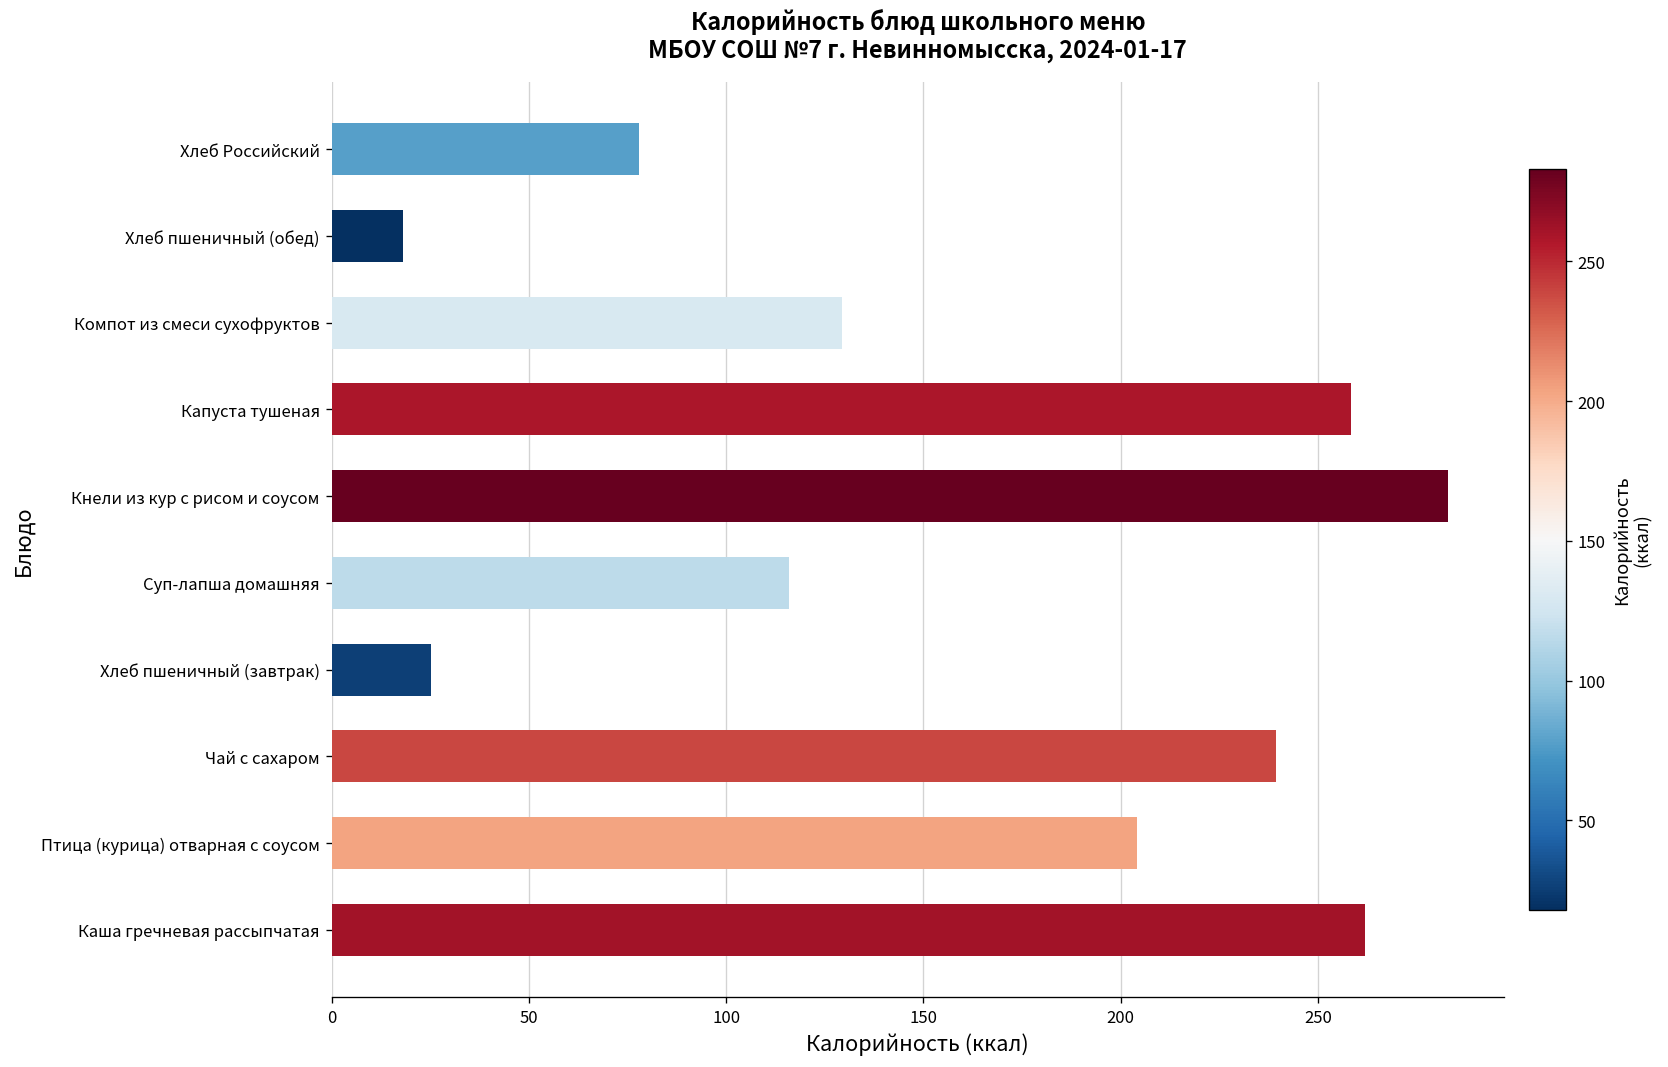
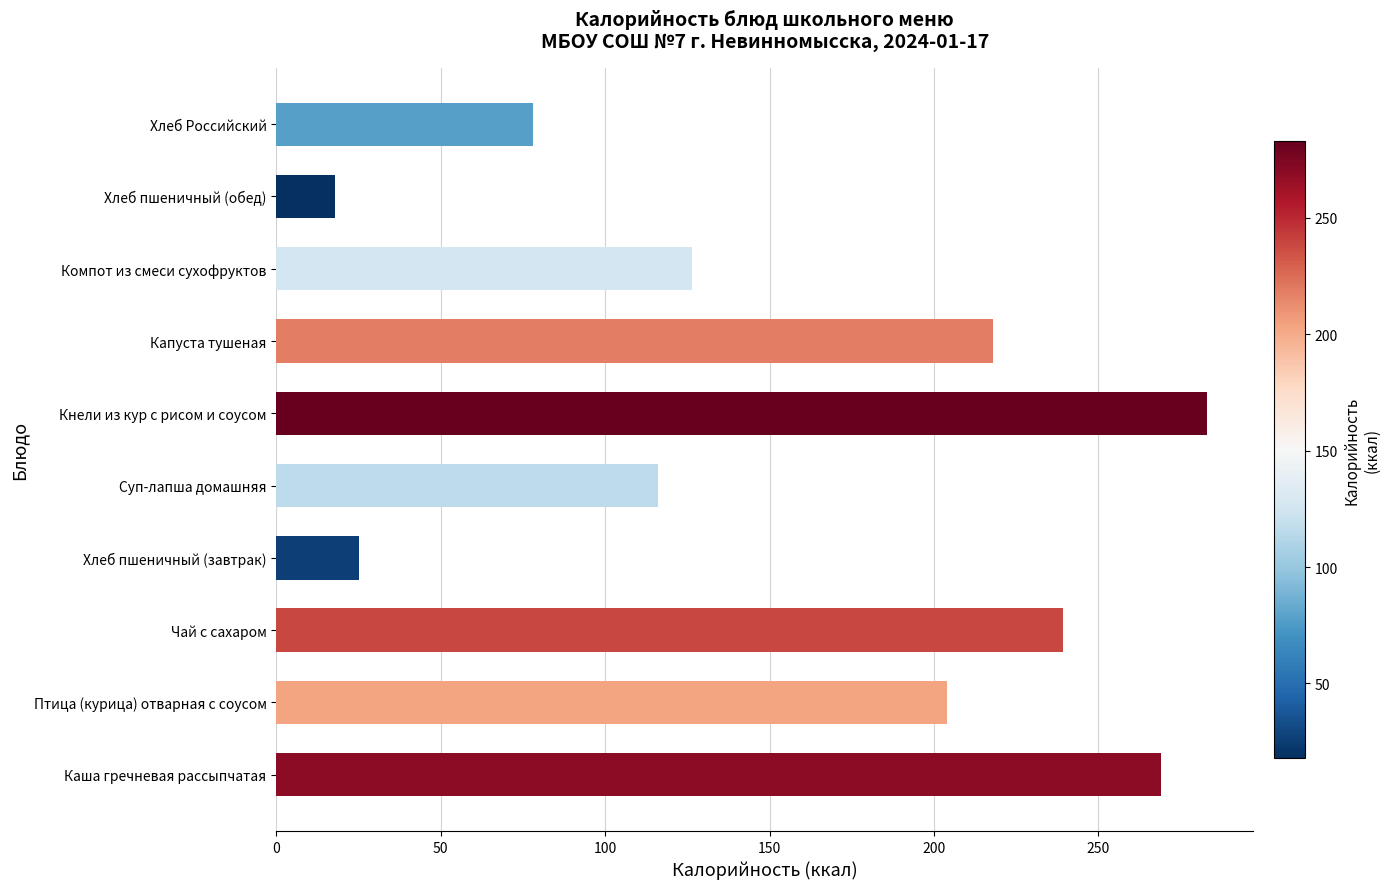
Компот из смеси сухофруктов: 129 -> 127
Капуста тушеная: 258 -> 218
Каша гречневая рассыпчатая: 262 -> 269
